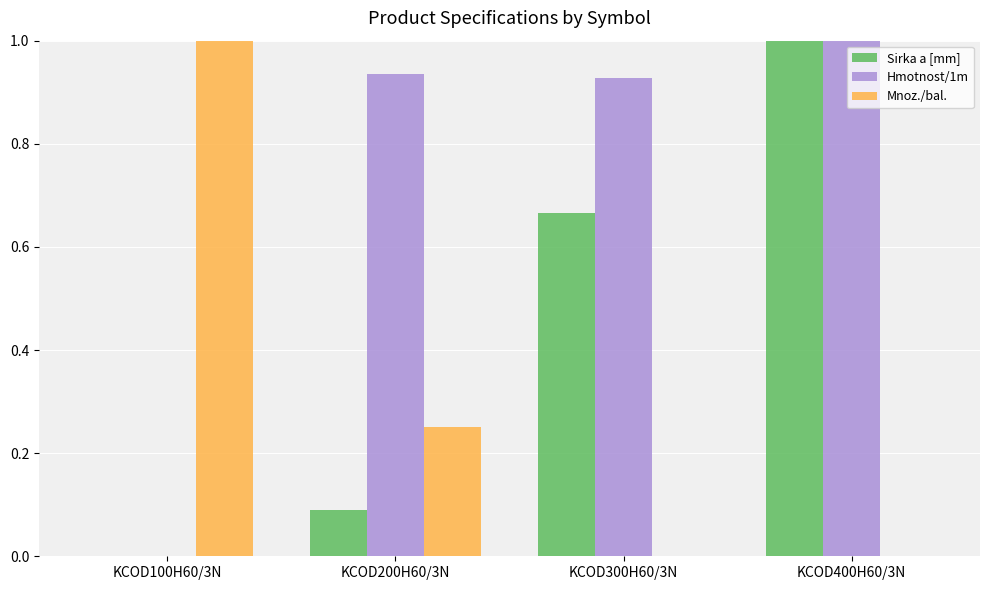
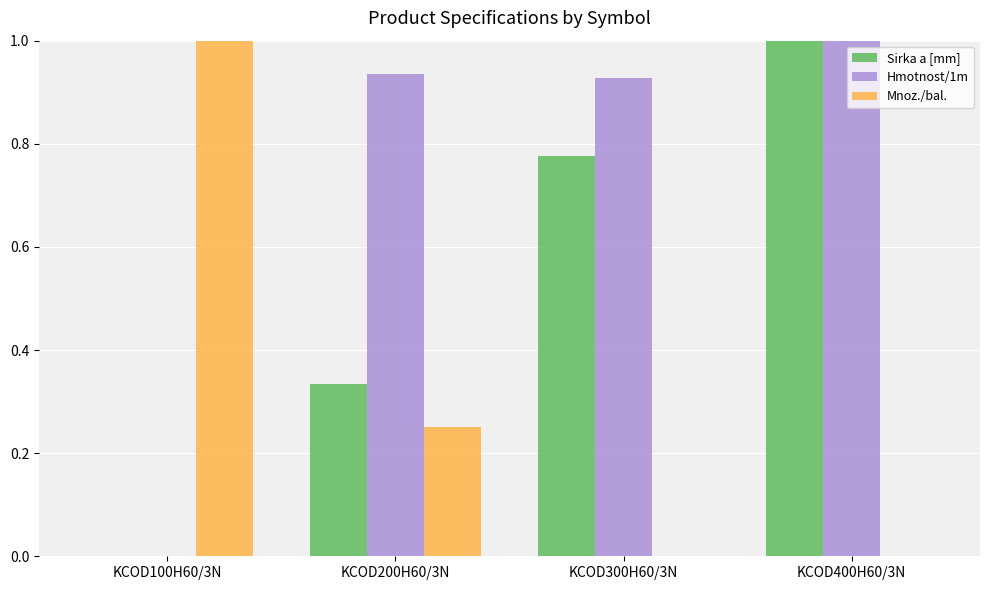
Sirka a [mm], KCOD200H60/3N: 0.09 -> 0.33
Sirka a [mm], KCOD300H60/3N: 0.67 -> 0.78
